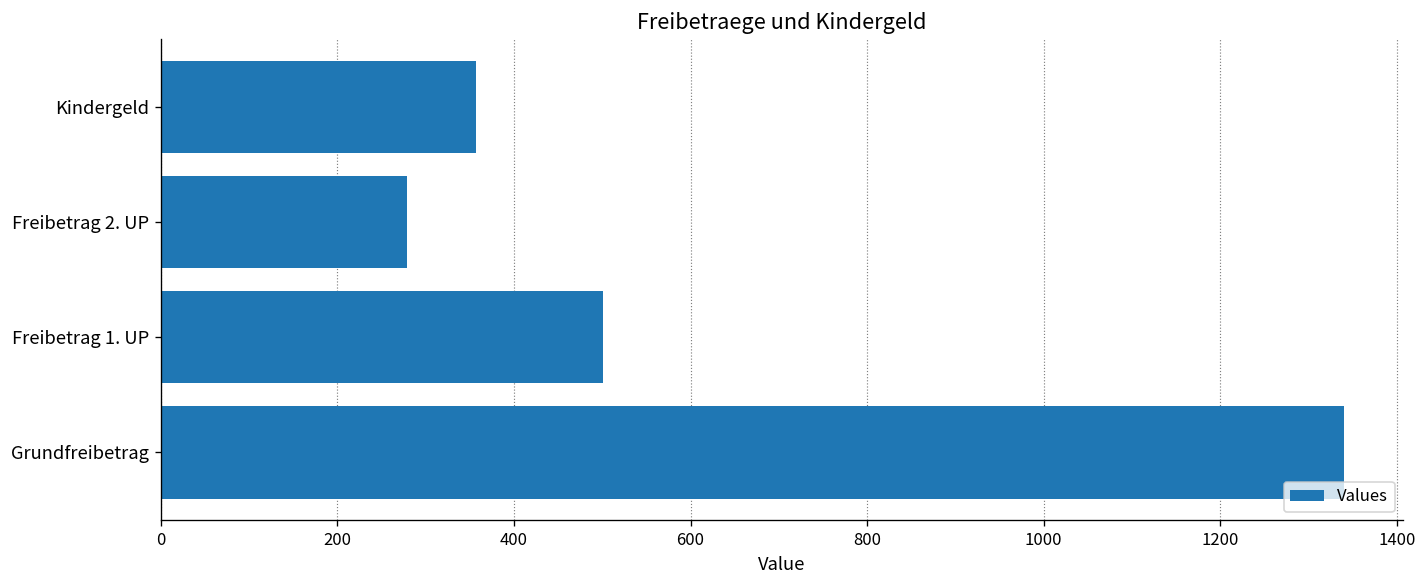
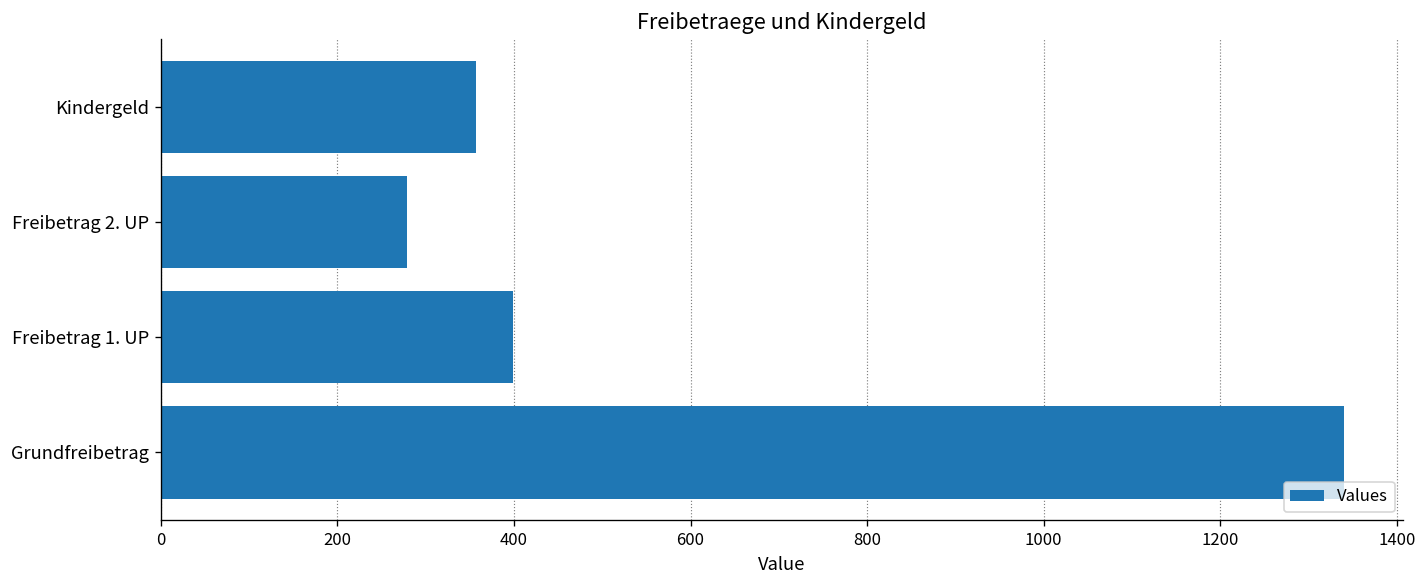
Freibetrag 1. UP: 500 -> 400
